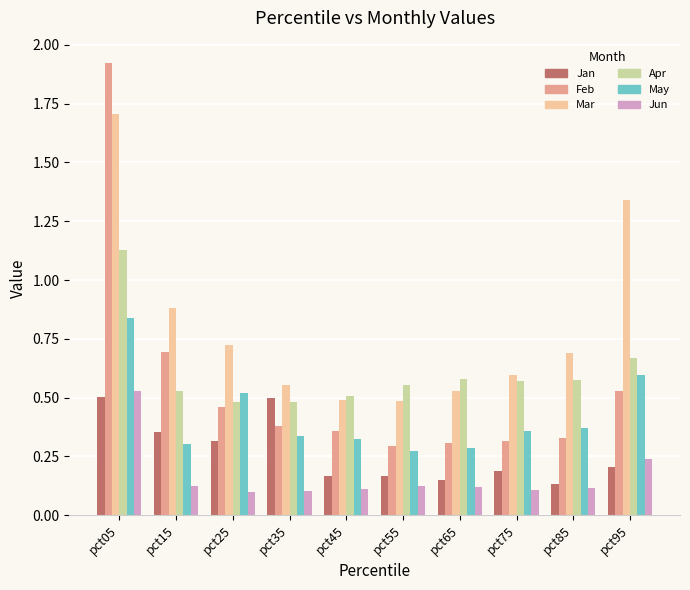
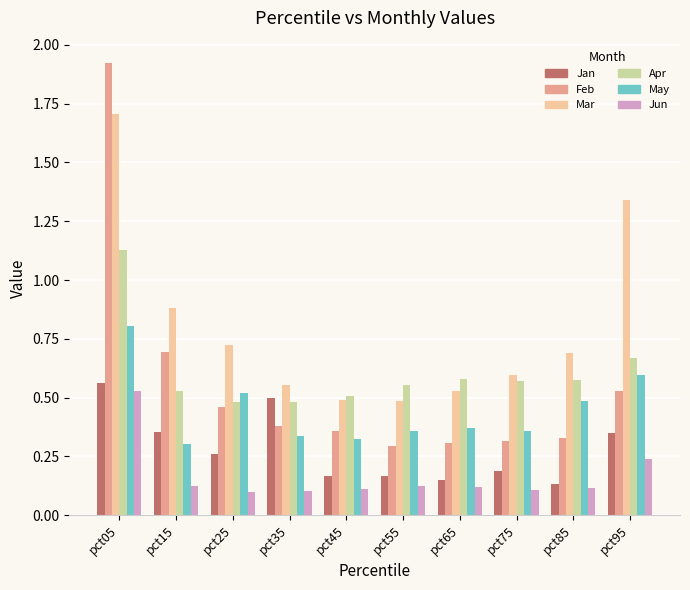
Jan, pct05: 0.50 -> 0.56
May, pct05: 0.84 -> 0.81
Jan, pct25: 0.32 -> 0.26
May, pct55: 0.27 -> 0.36
May, pct65: 0.28 -> 0.37
May, pct85: 0.37 -> 0.49
Jan, pct95: 0.21 -> 0.35
